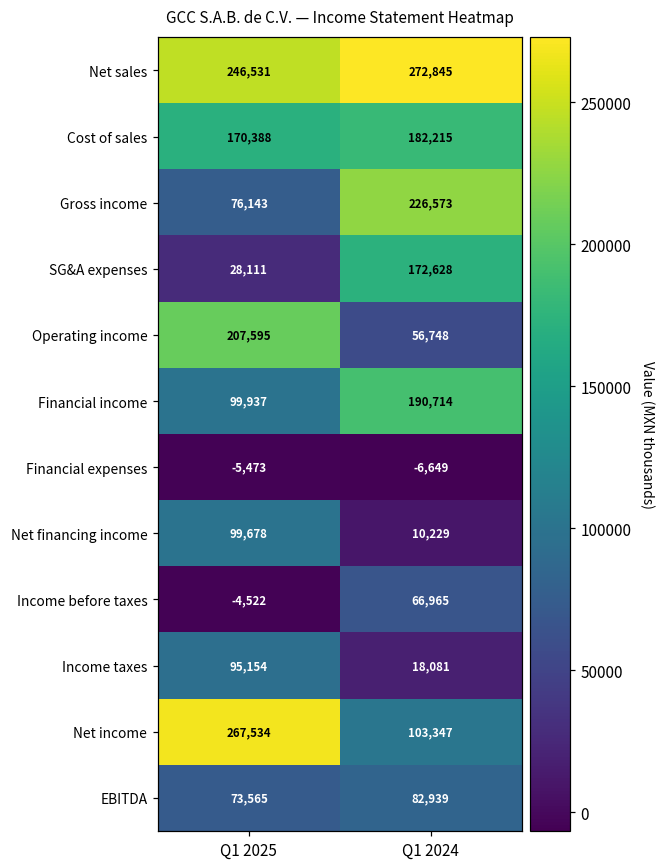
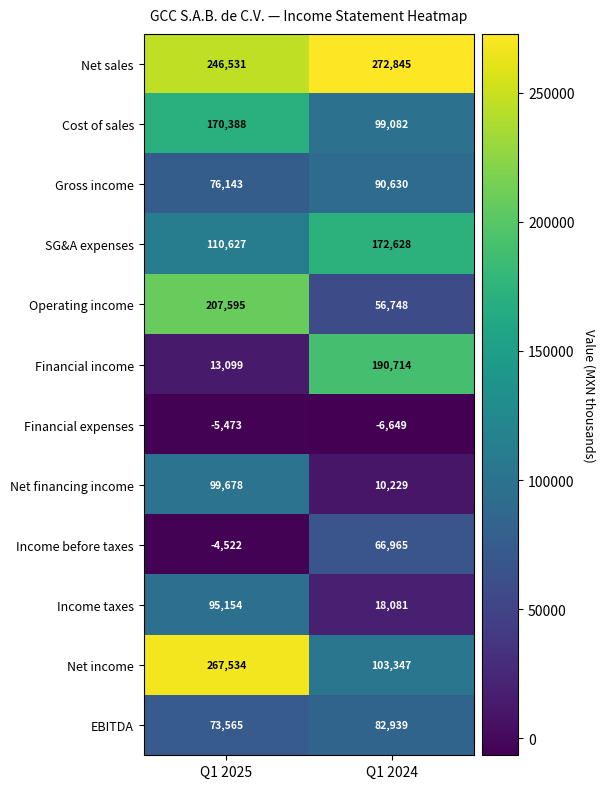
Cost of sales, Q1 2024: 182,215 -> 99,082
Gross income, Q1 2024: 226,573 -> 90,630
SG&A expenses, Q1 2025: 28,111 -> 110,627
Financial income, Q1 2025: 99,937 -> 13,099
